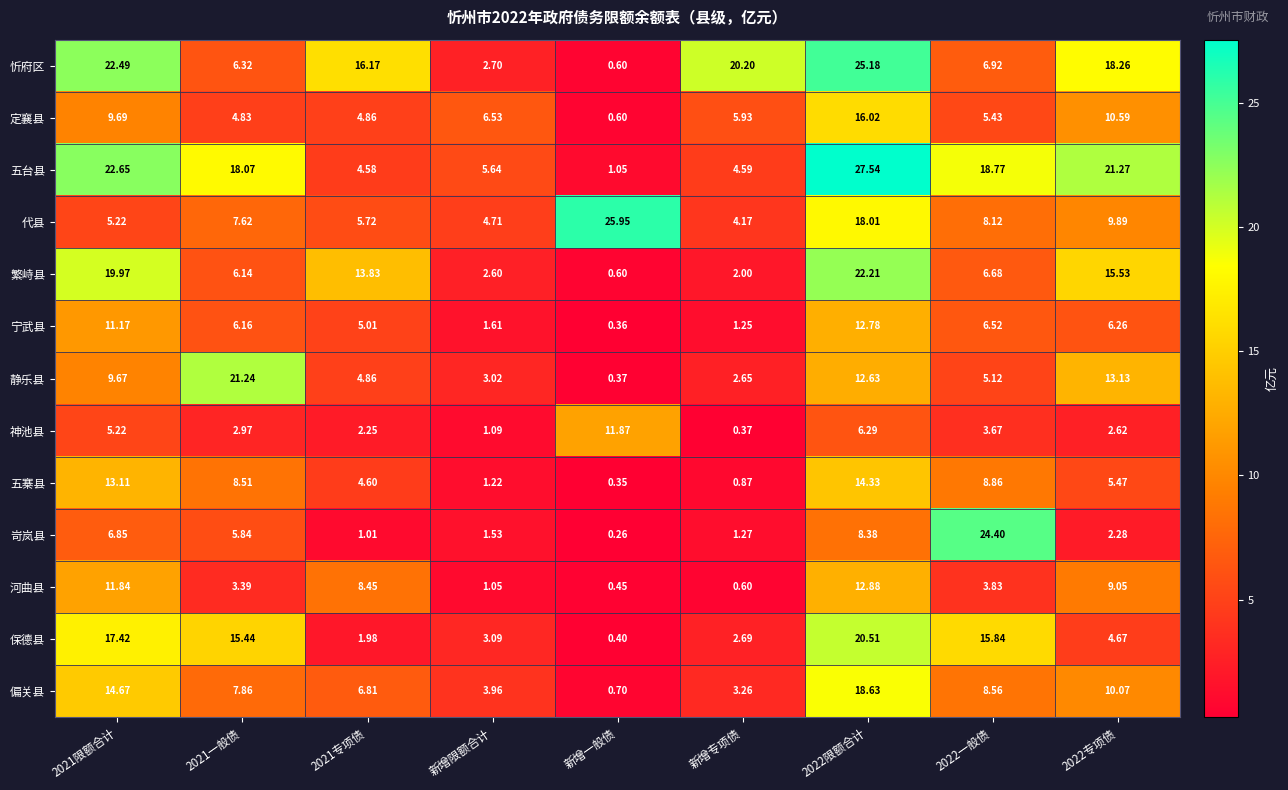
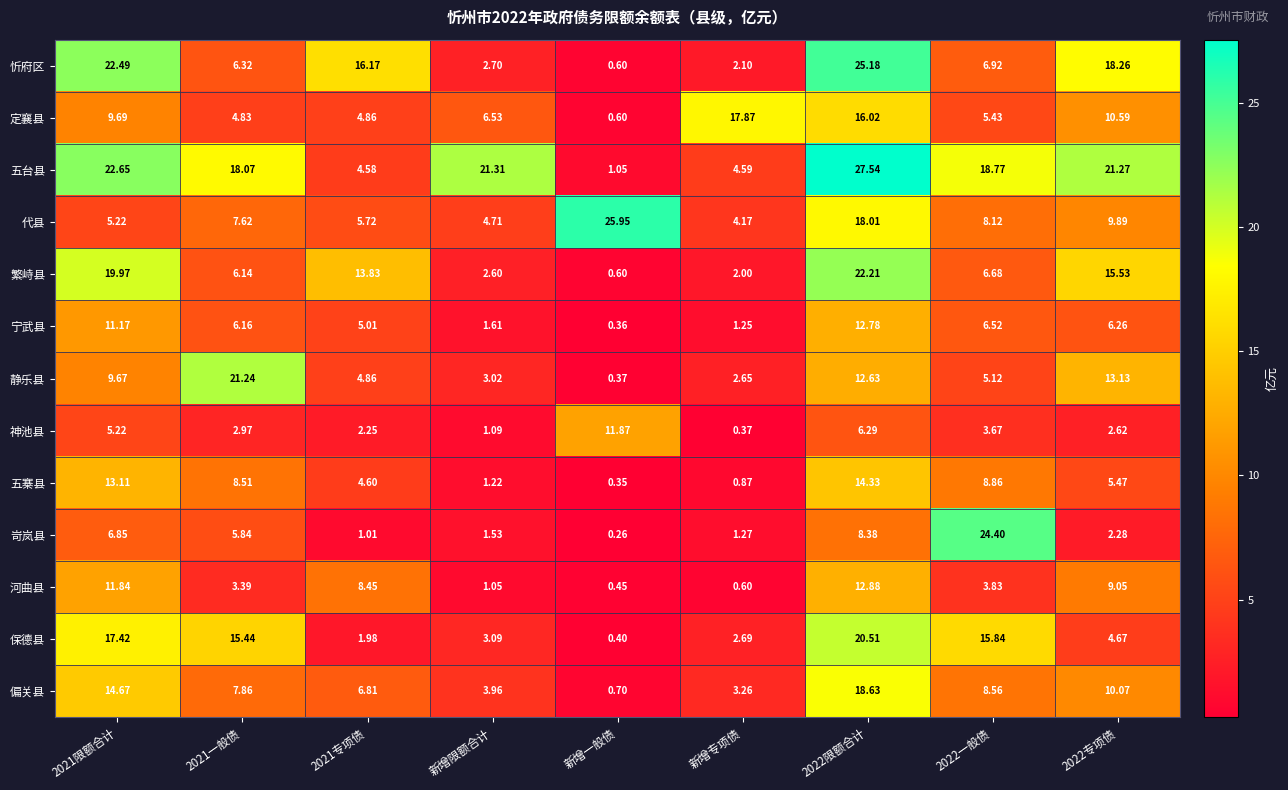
忻府区, 新增专项债: 20.20 -> 2.10
定襄县, 新增专项债: 5.93 -> 17.87
五台县, 新增限额合计: 5.64 -> 21.31
